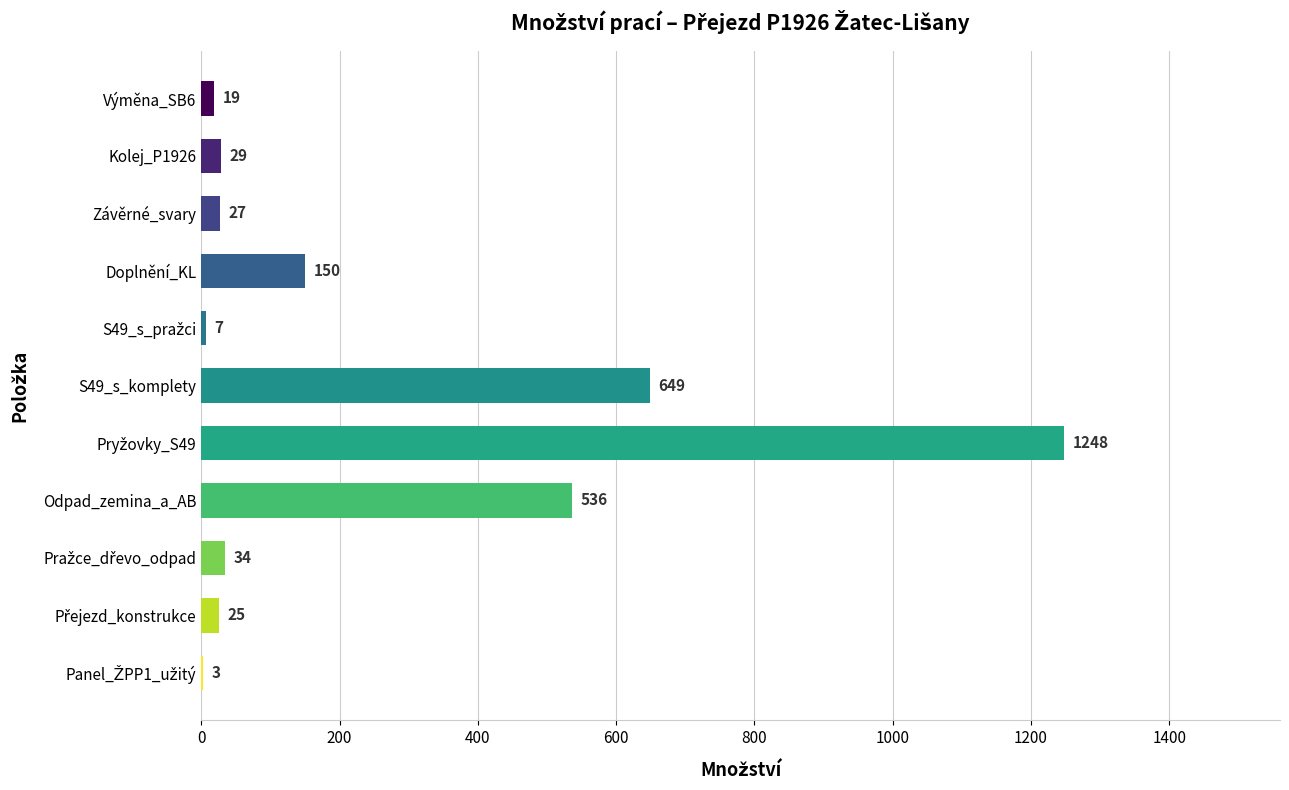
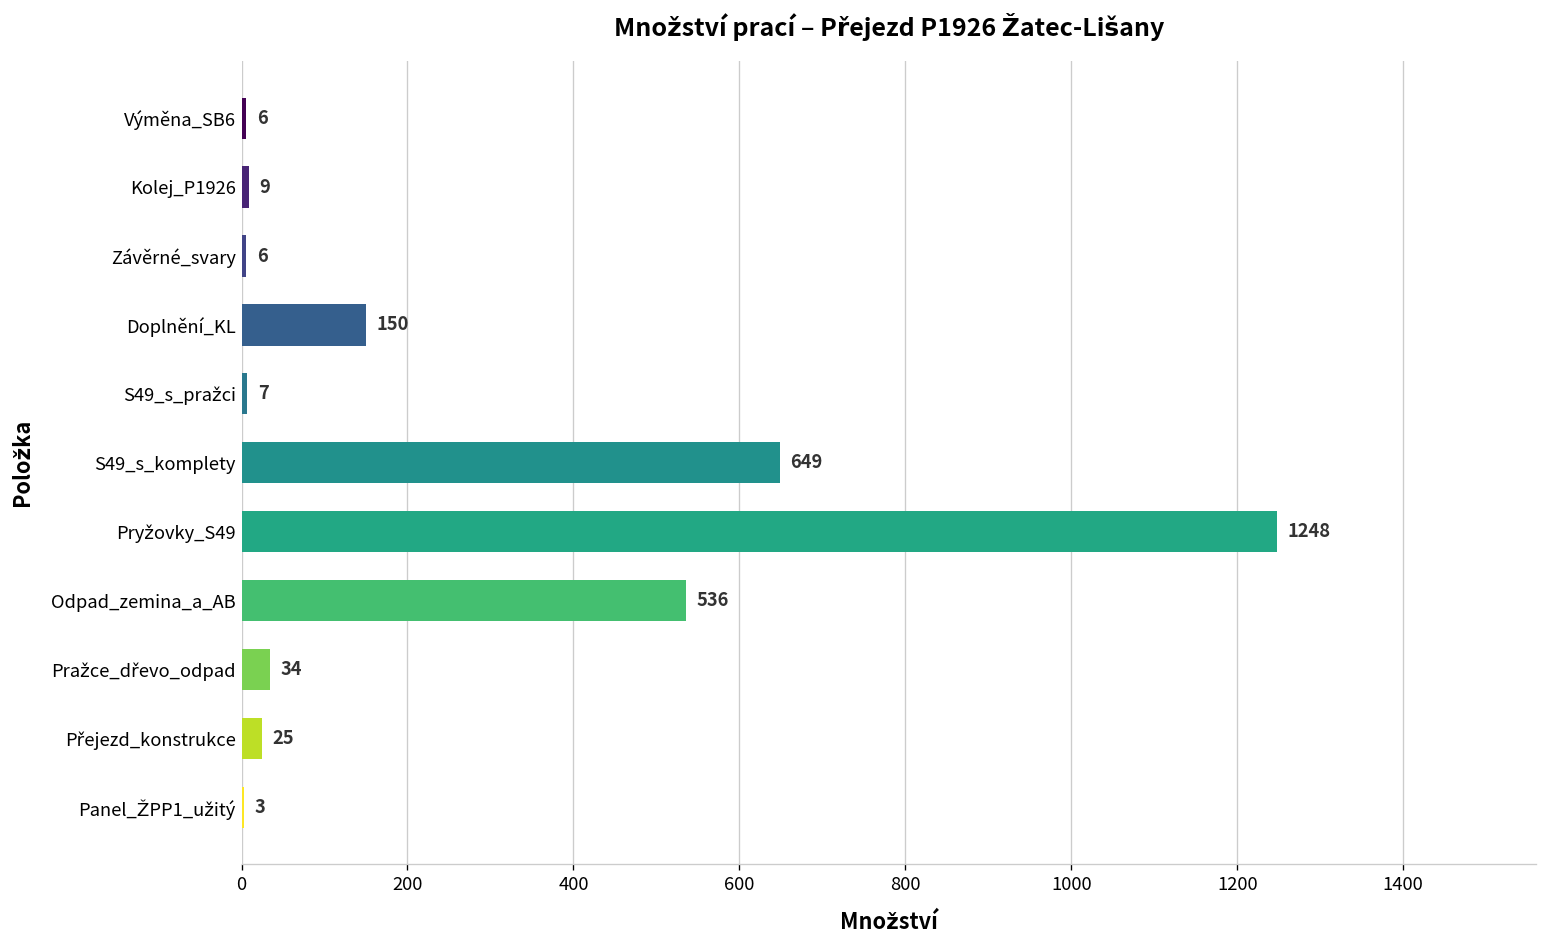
Výměna_SB6: 19 -> 6
Kolej_P1926: 29 -> 9
Závěrné_svary: 27 -> 6
